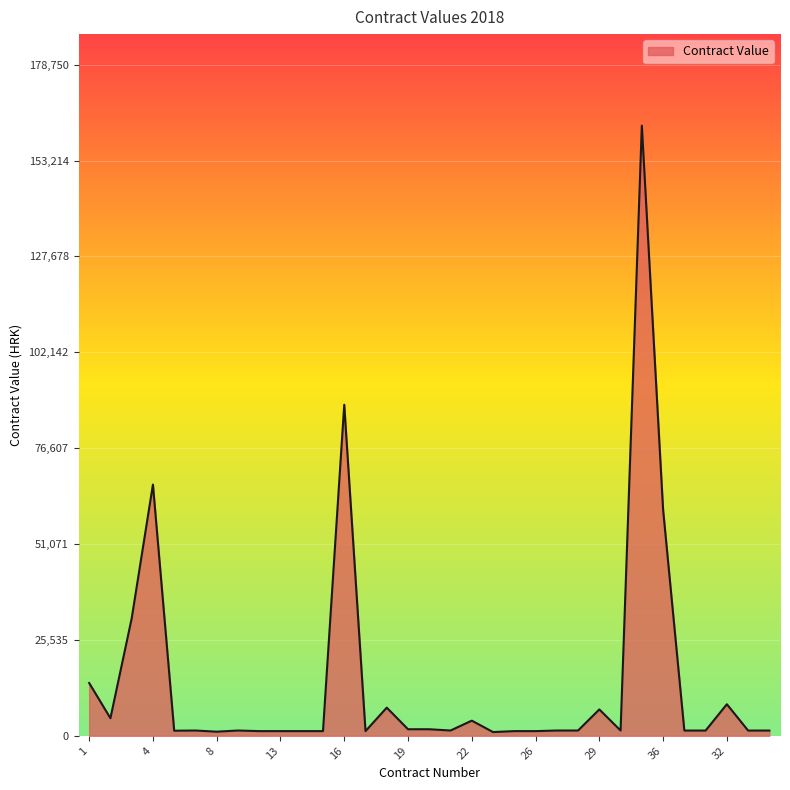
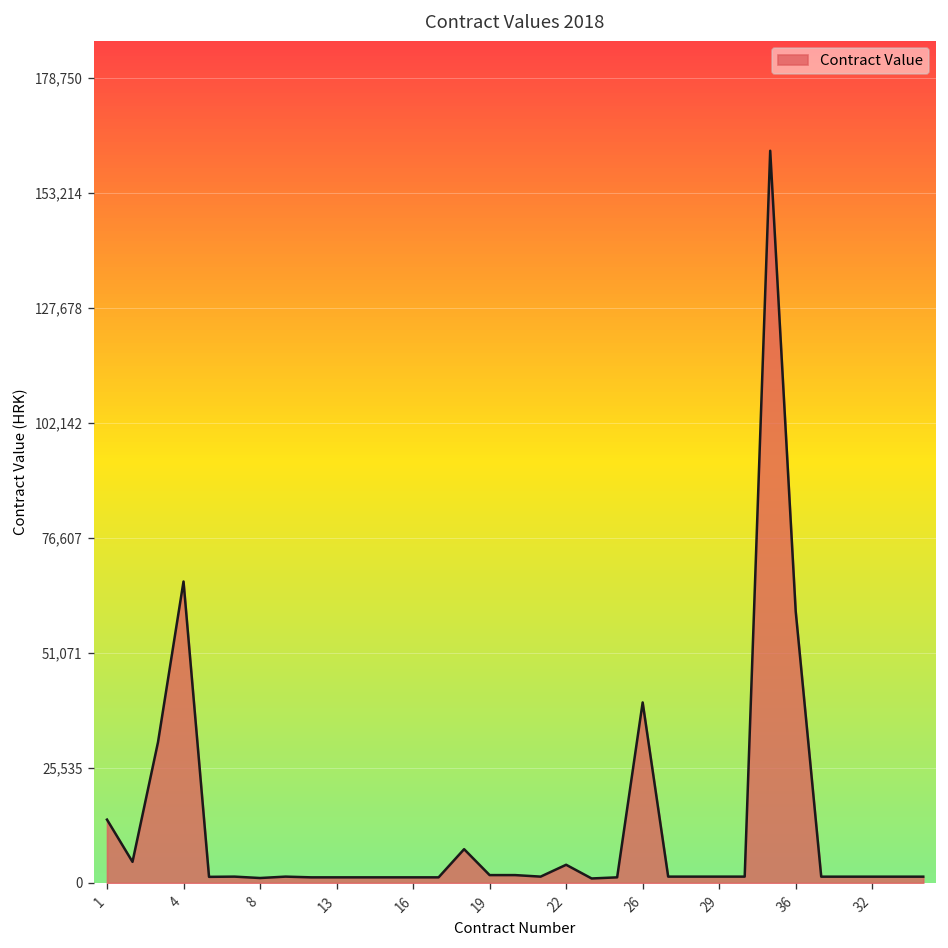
16: 88,000 -> 1,000
26: 1,000 -> 40,000
29: 7,000 -> 1,000
32: 8,000 -> 1,000
